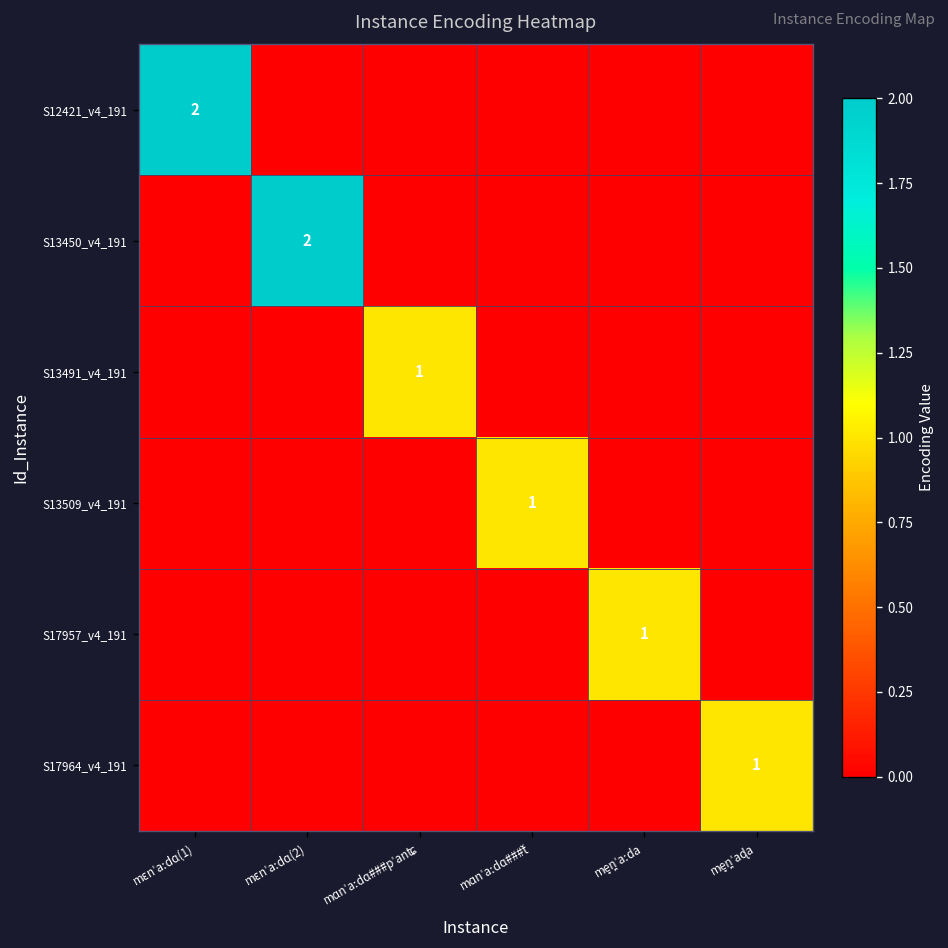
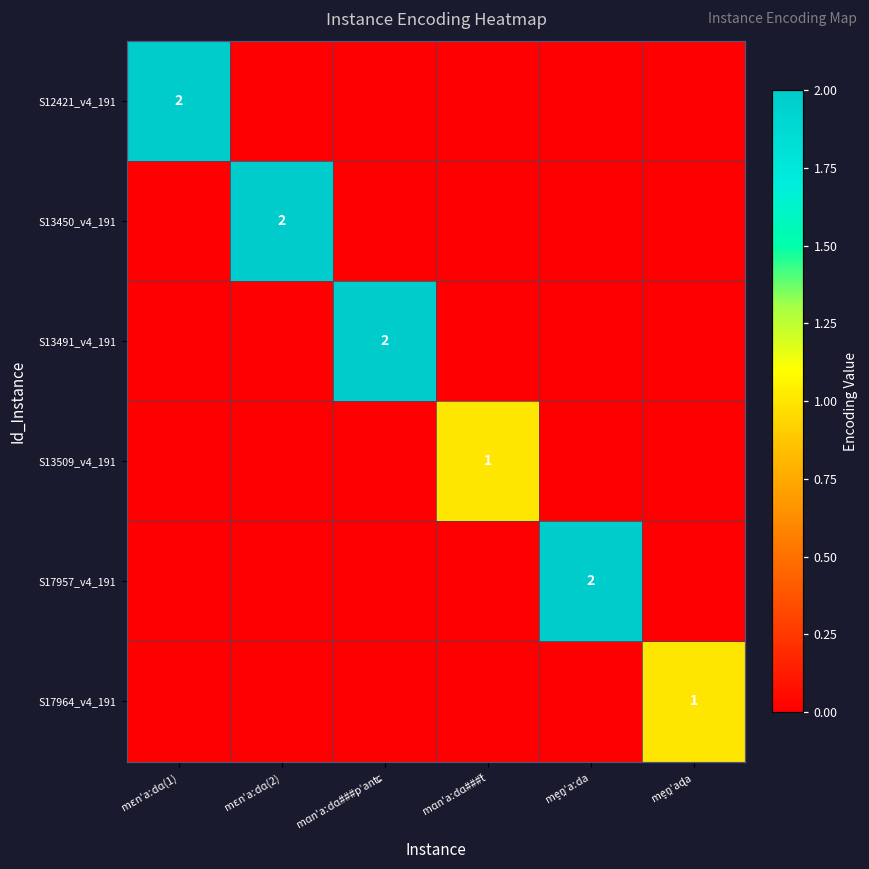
S13491_v4_191, mɑnˈaːdɑ###pˈanʨ: 1 -> 2
S17957_v4_191, me̞n̪ˈaːda: 1 -> 2
